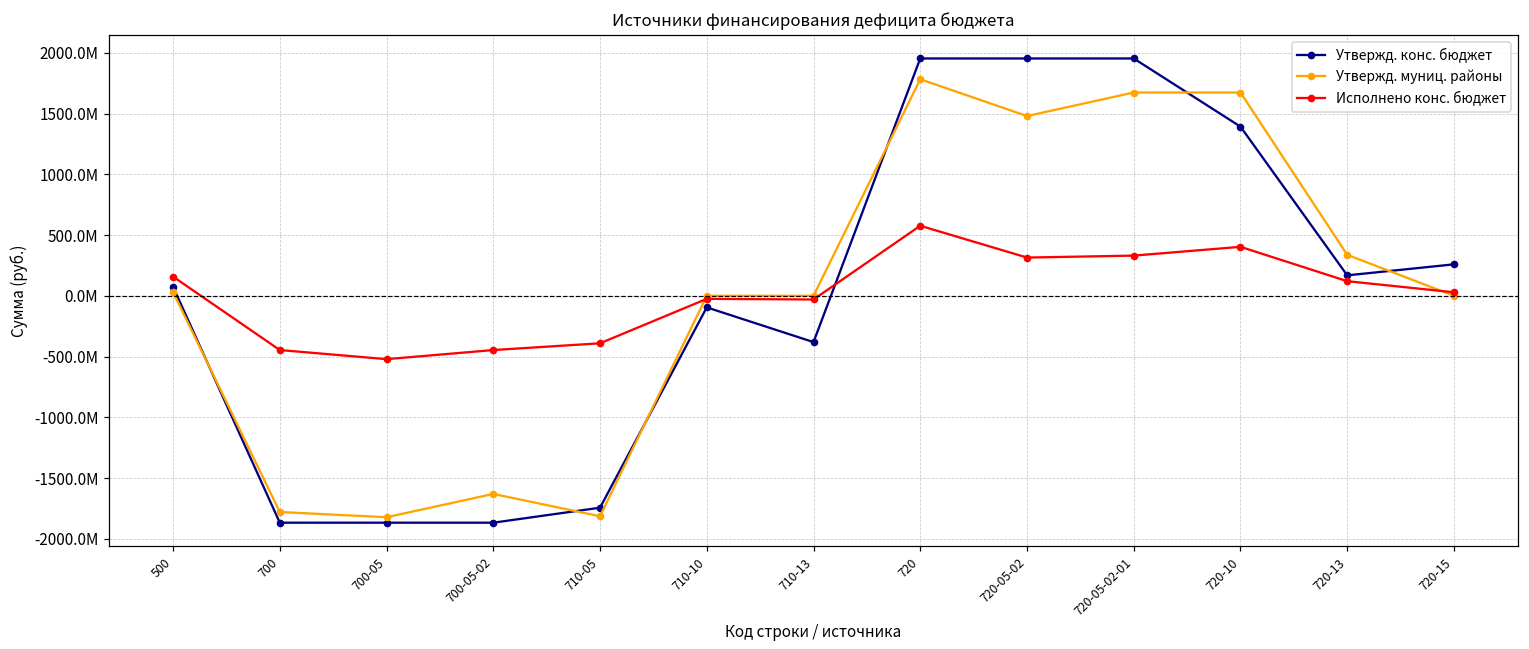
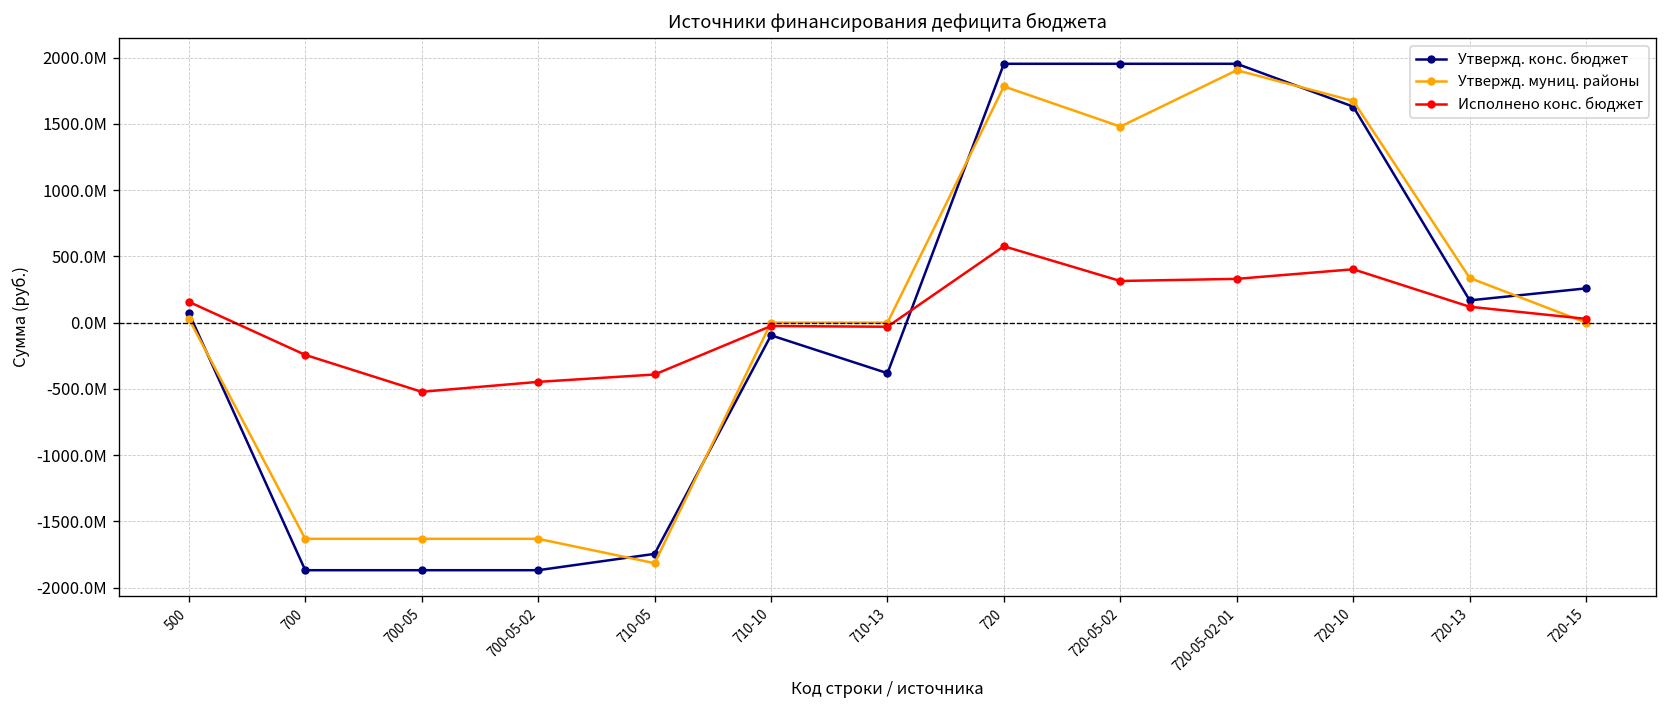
Утвержд. муниц. районы, 700: -1780000000 -> -1630000000
Исполнено конс. бюджет, 700: -450000000 -> -240000000
Утвержд. муниц. районы, 700-05: -1820000000 -> -1630000000
Утвержд. муниц. районы, 720-05-02-01: 1670000000 -> 1900000000
Утвержд. конс. бюджет, 720-10: 1390000000 -> 1630000000
